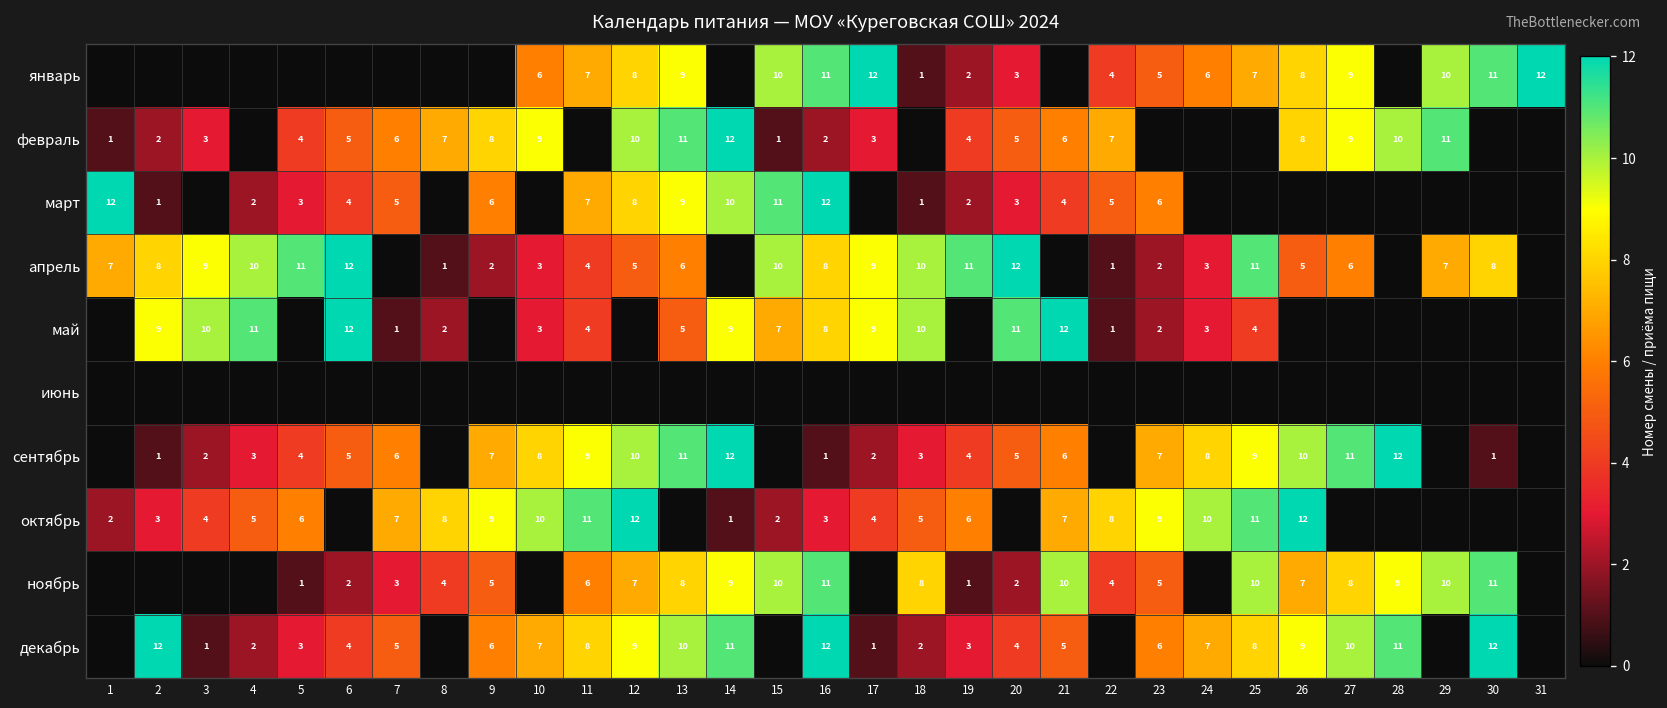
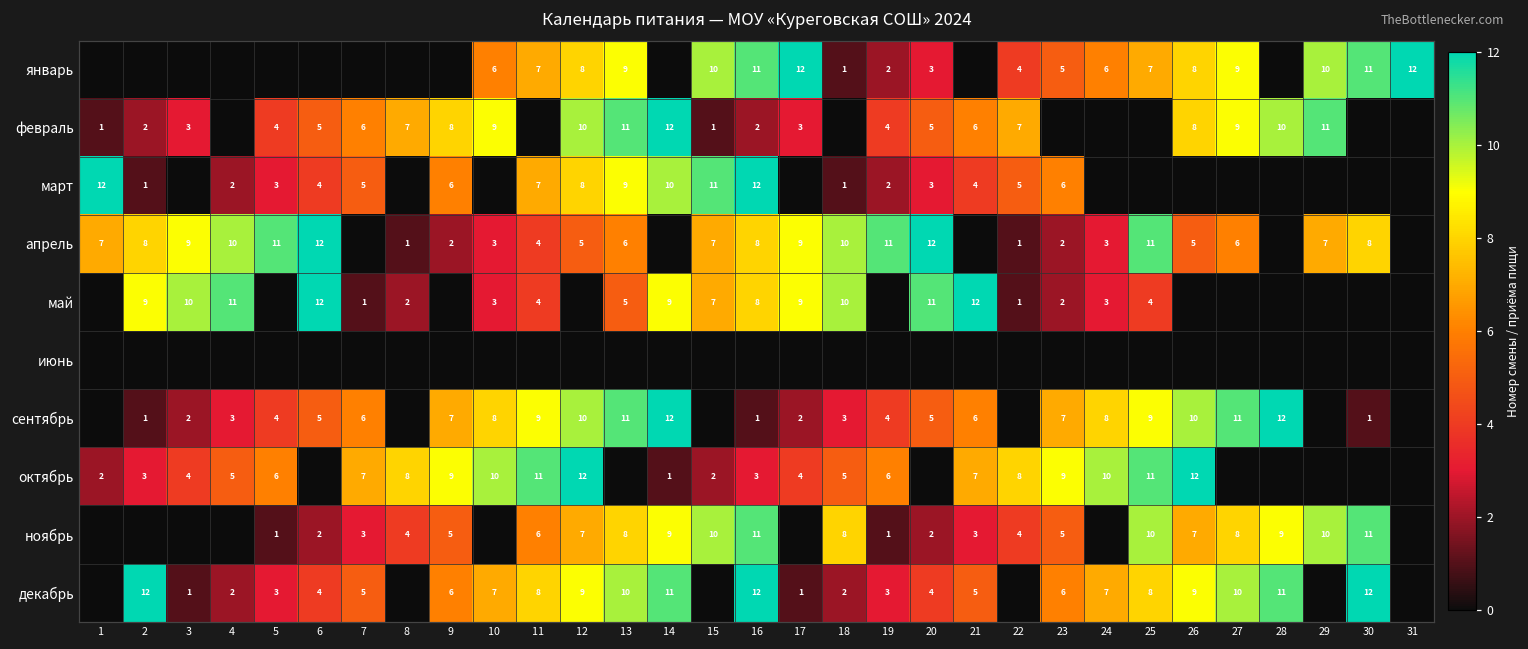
апрель, 15: 10 -> 7
ноябрь, 21: 10 -> 3
